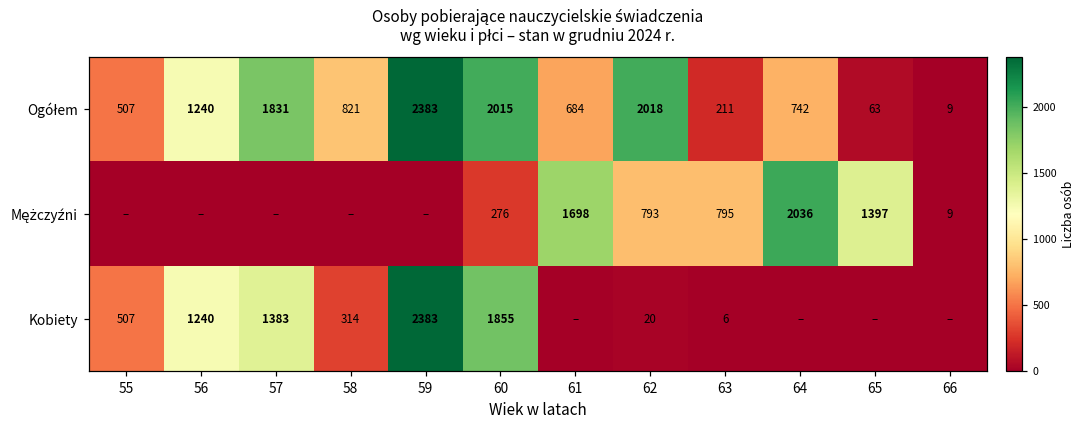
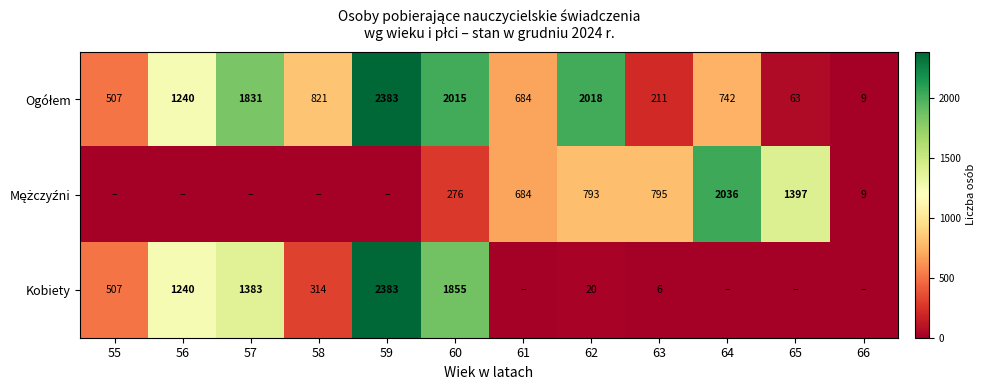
Mężczyźni, 61: 1698 -> 684
